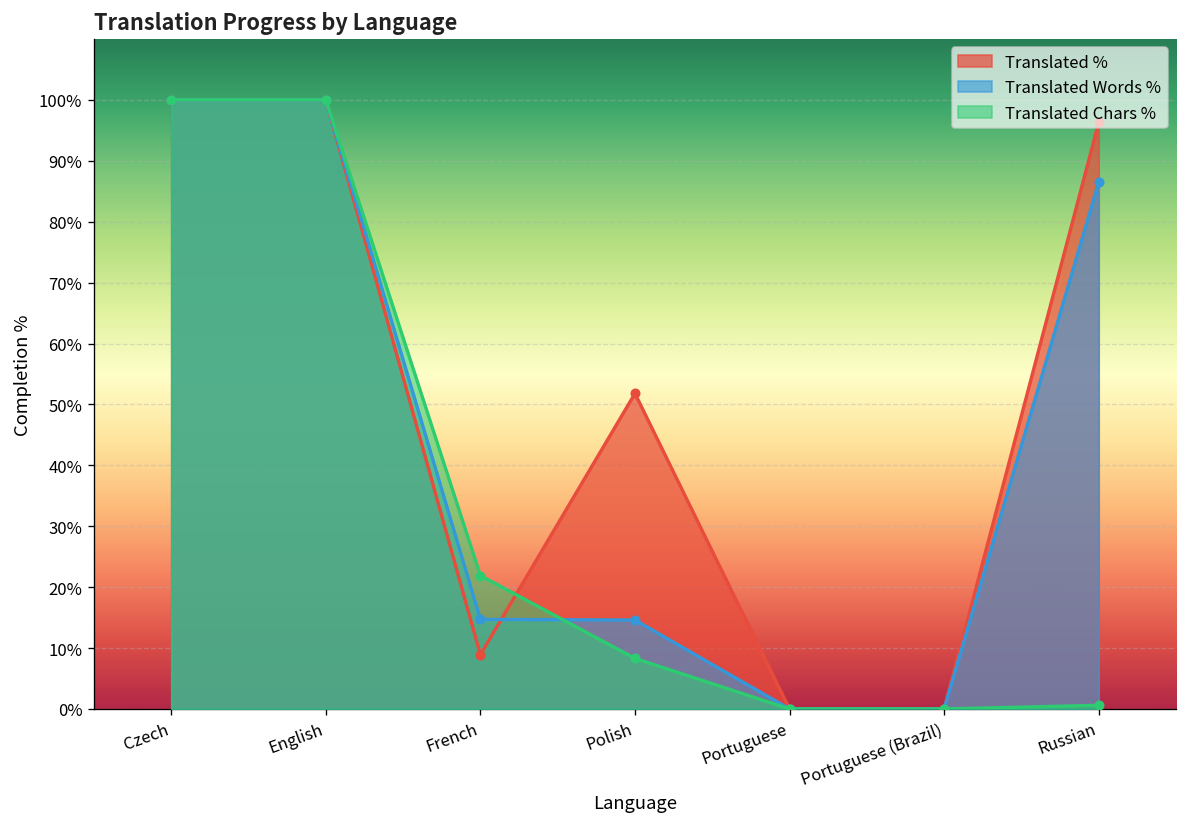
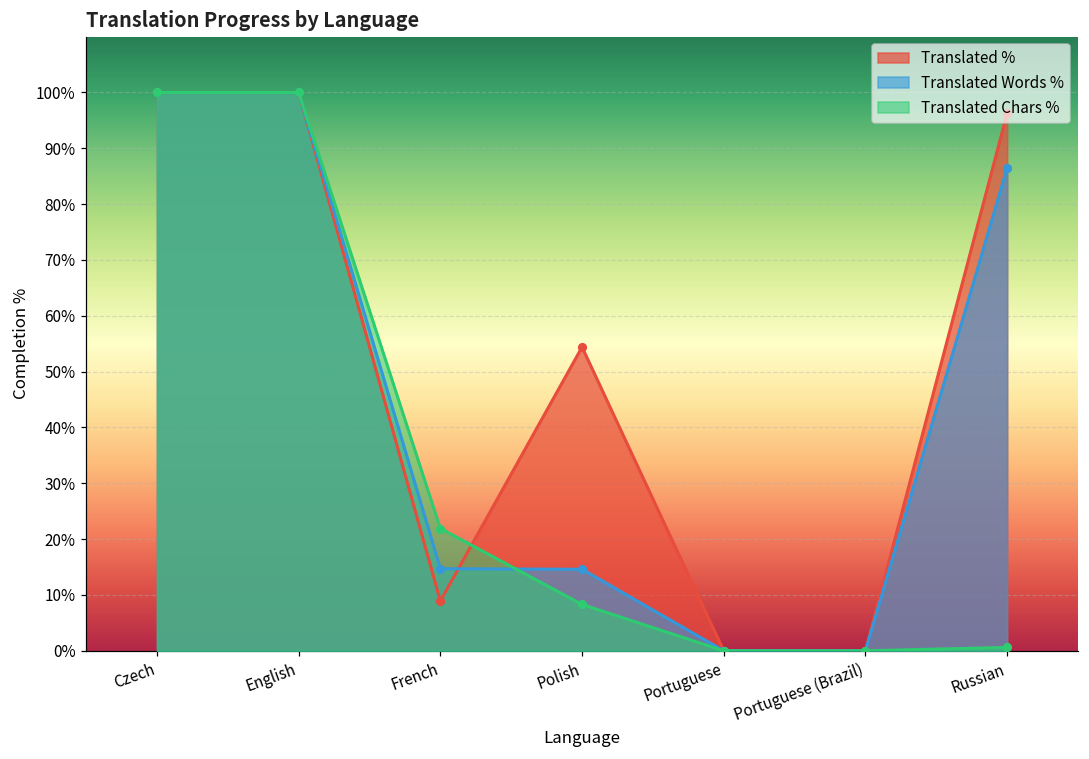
Translated %, Polish: 52% -> 54%
